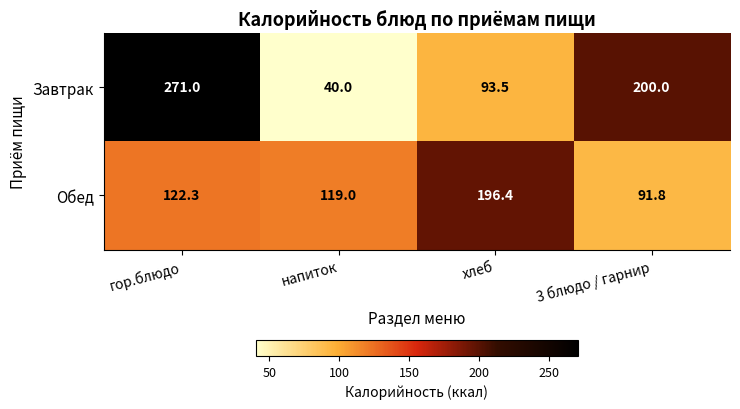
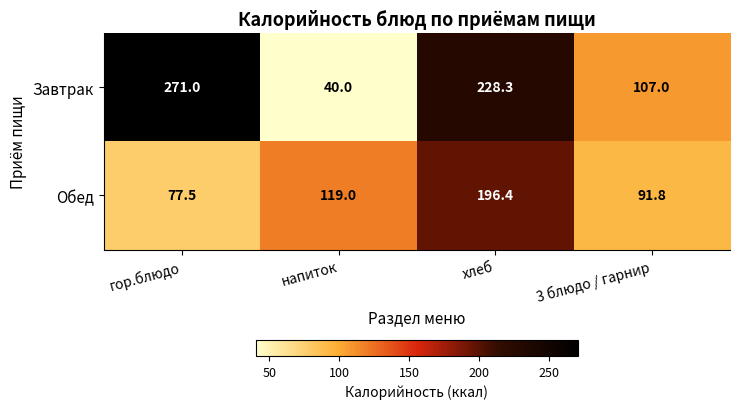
Завтрак, хлеб: 93.5 -> 228.3
Завтрак, 3 блюдо / гарнир: 200.0 -> 107.0
Обед, гор.блюдо: 122.3 -> 77.5
